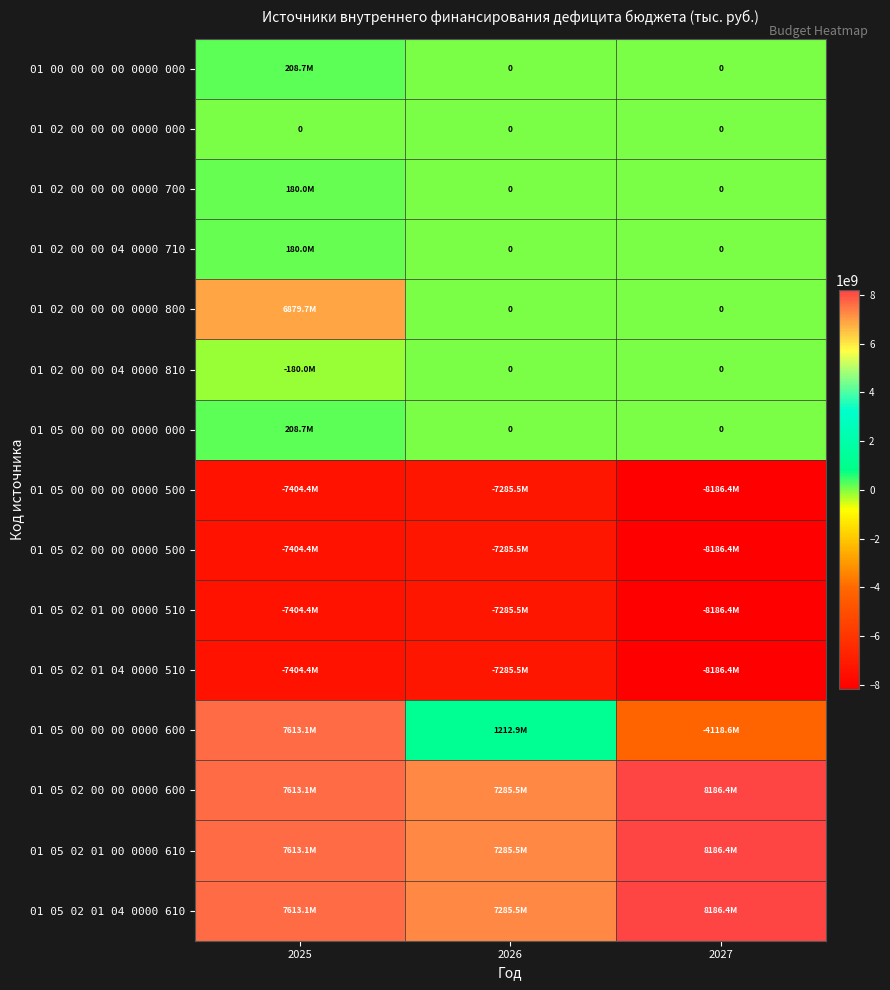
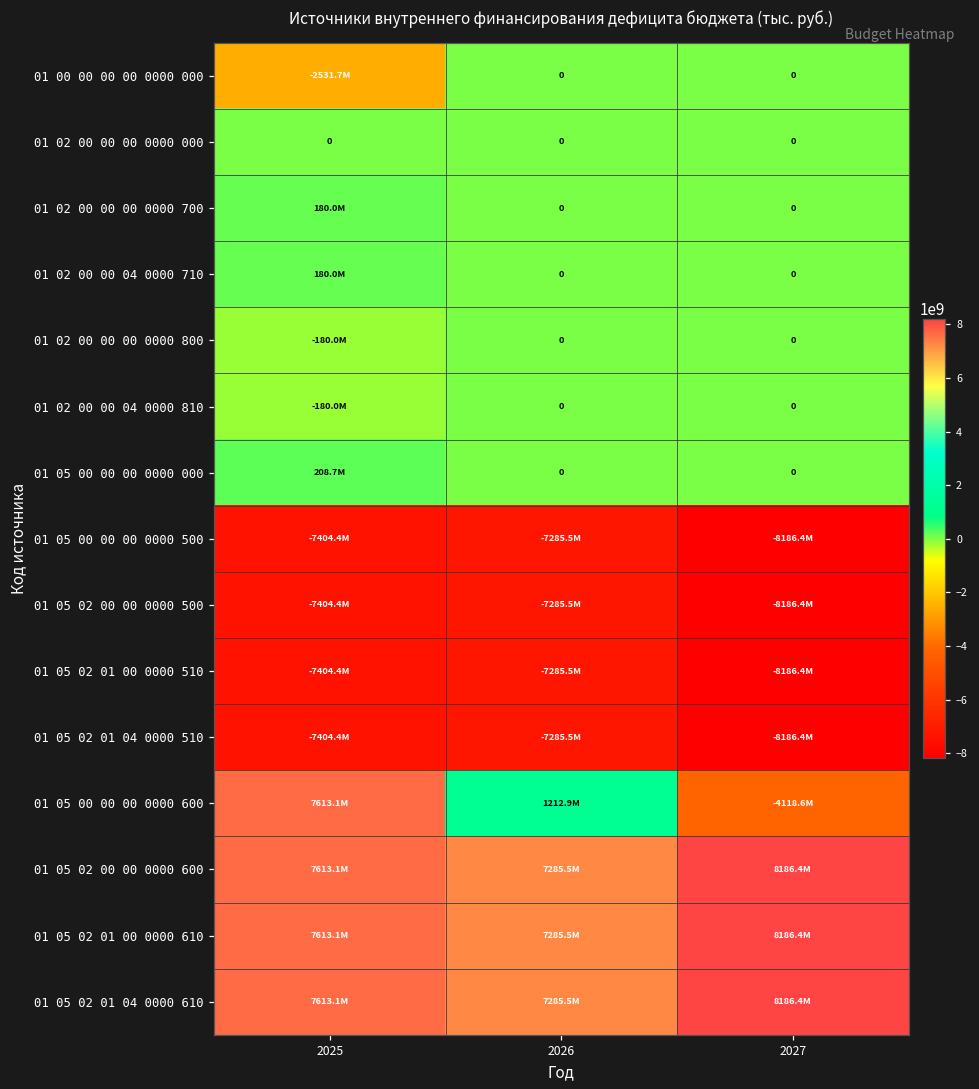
01 00 00 00 00 0000 000, 2025: 208.7M -> -2531.7M
01 02 00 00 00 0000 800, 2025: 6879.7M -> -180.0M
